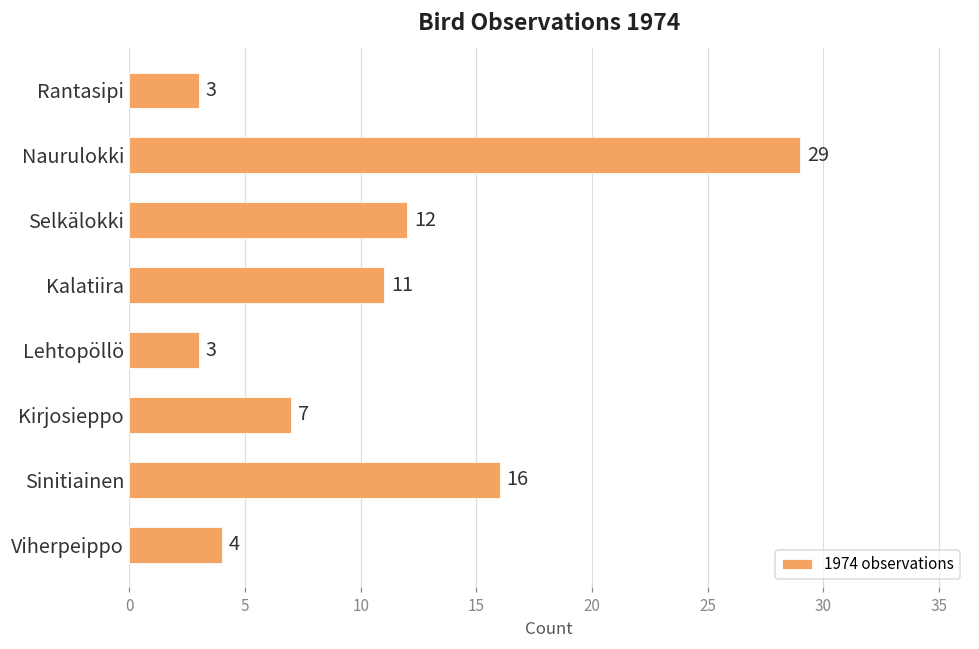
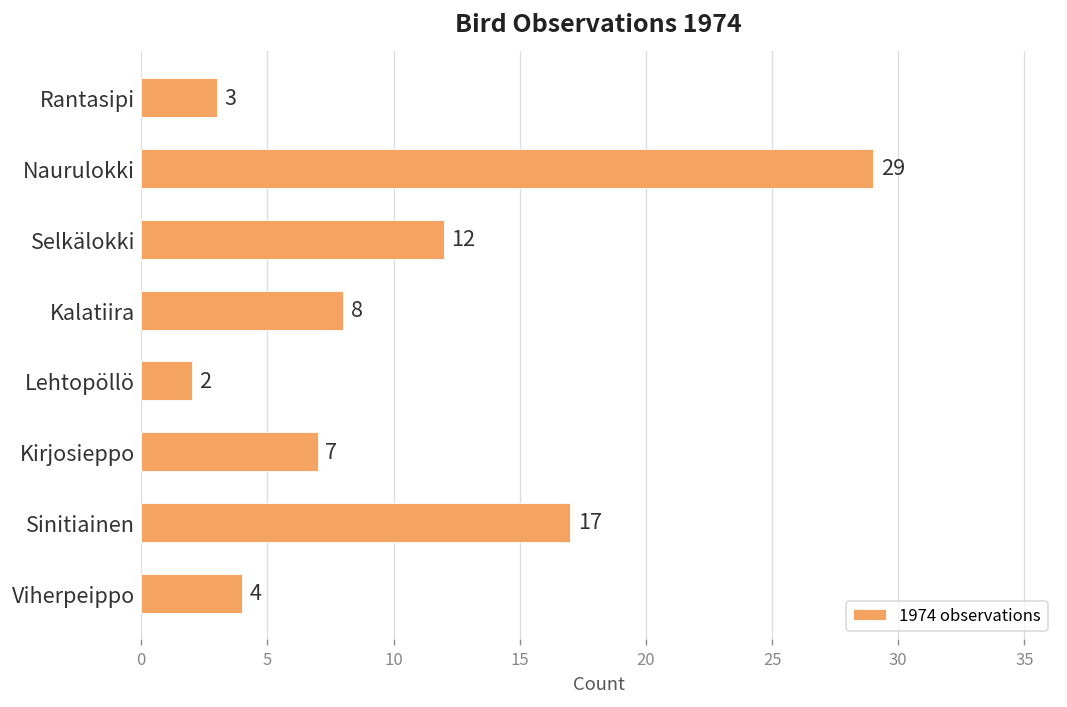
Kalatiira: 11 -> 8
Lehtopöllö: 3 -> 2
Sinitiainen: 16 -> 17
